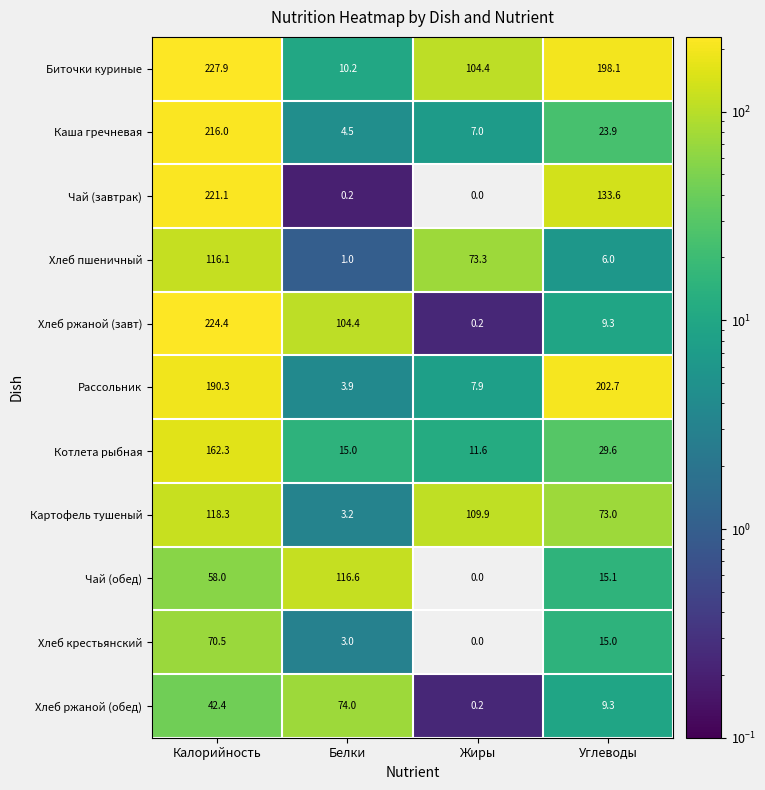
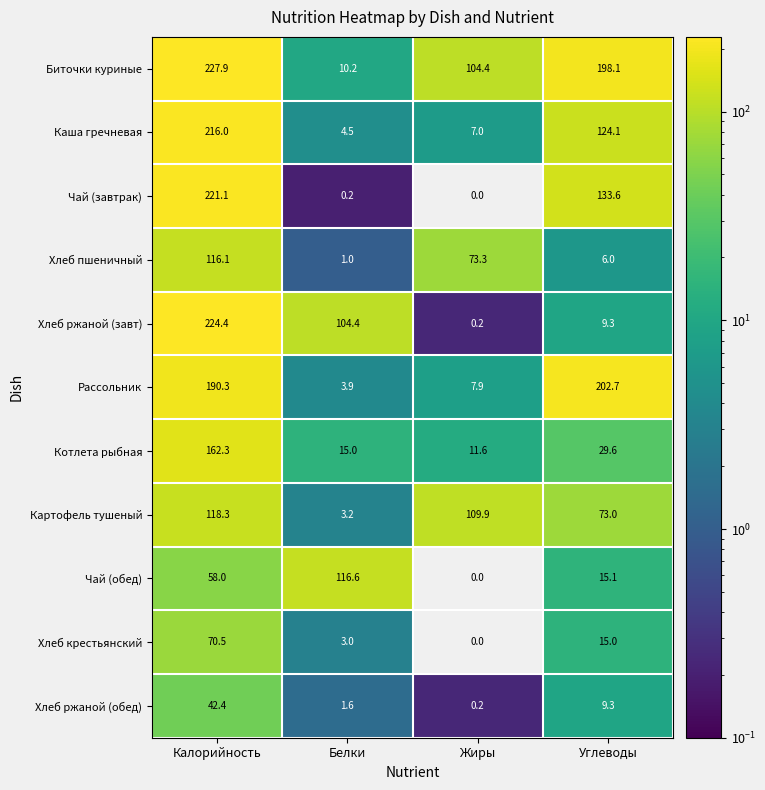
Каша гречневая, Углеводы: 23.9 -> 124.1
Хлеб ржаной (обед), Белки: 74.0 -> 1.6
